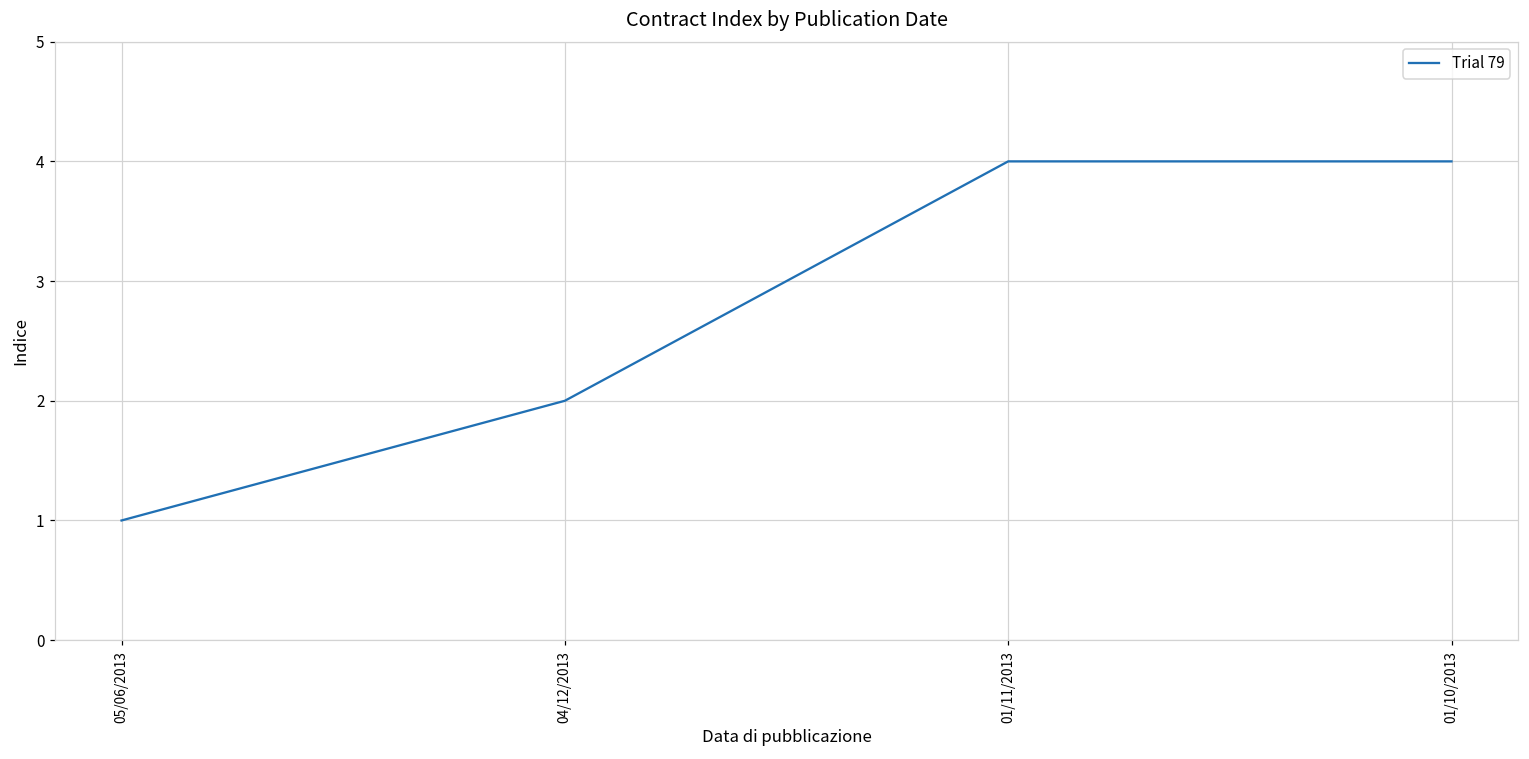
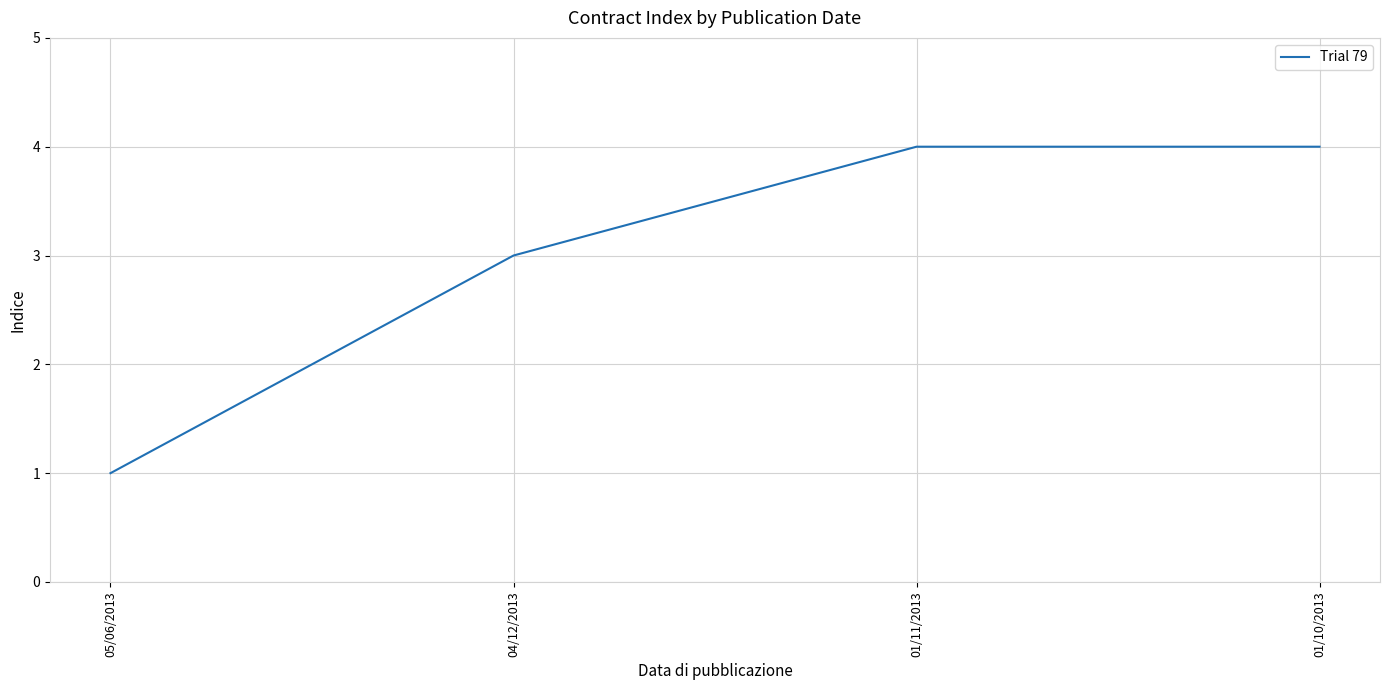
04/12/2013: 2 -> 3
